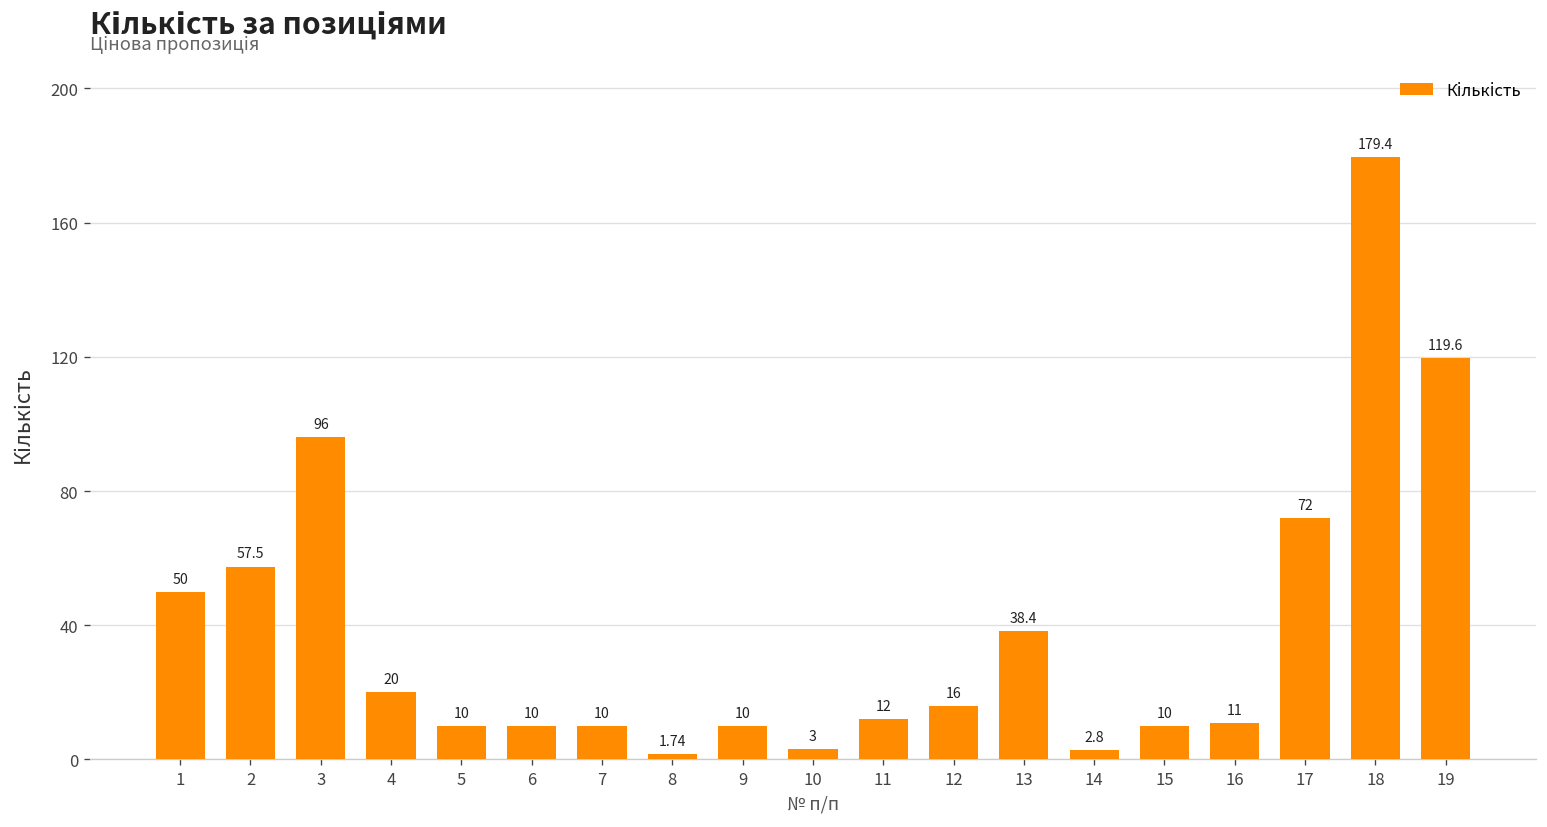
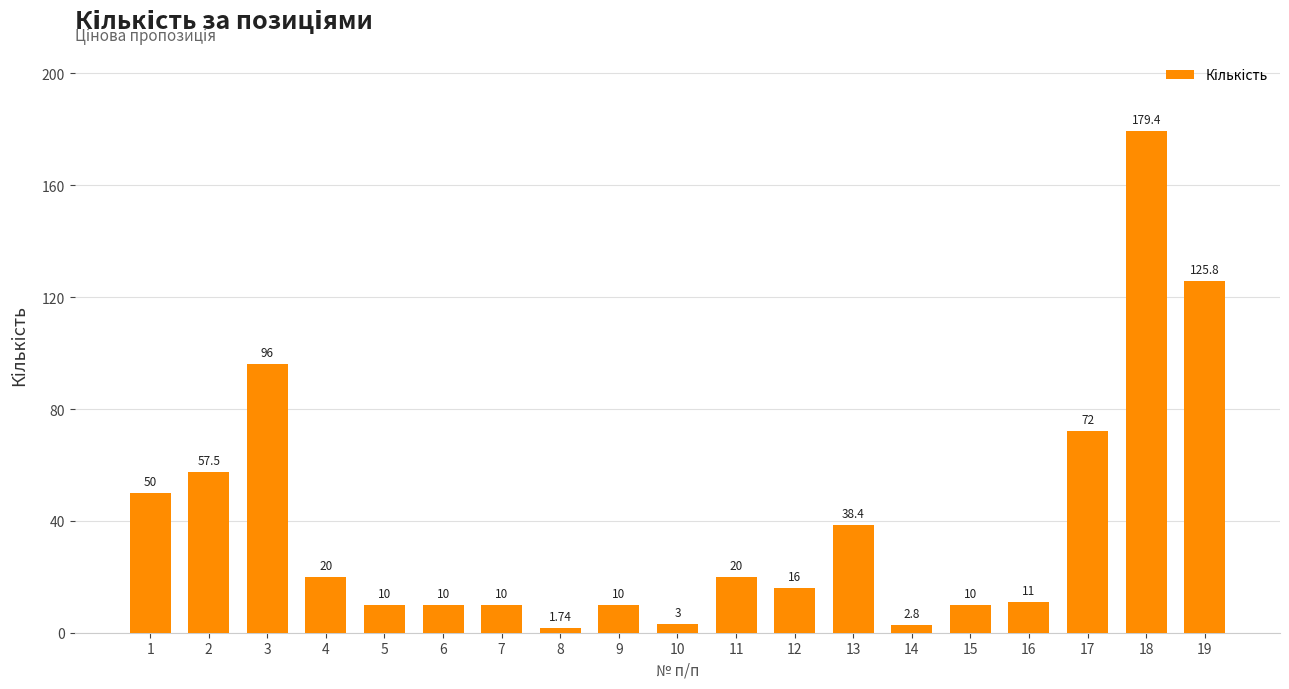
11: 12 -> 20
19: 119.6 -> 125.8
